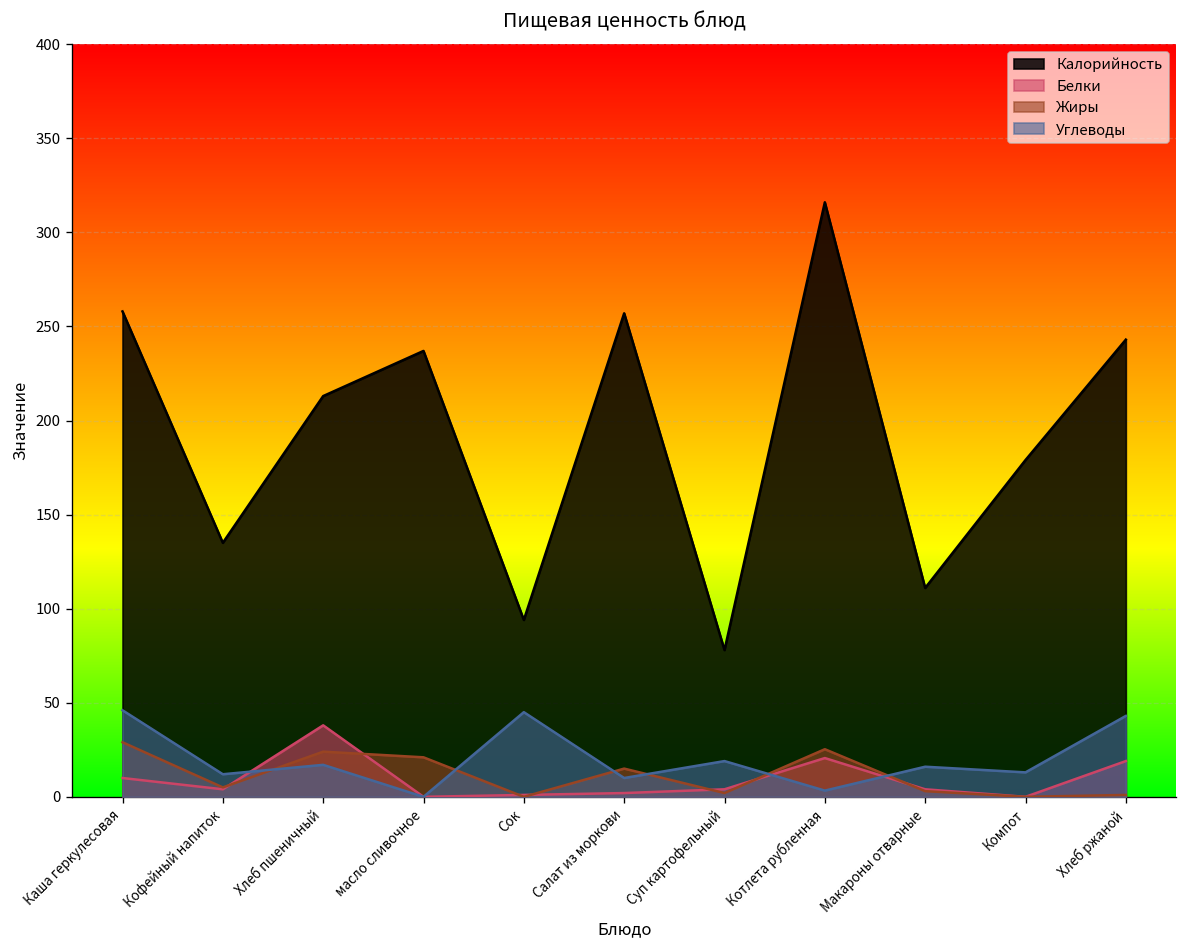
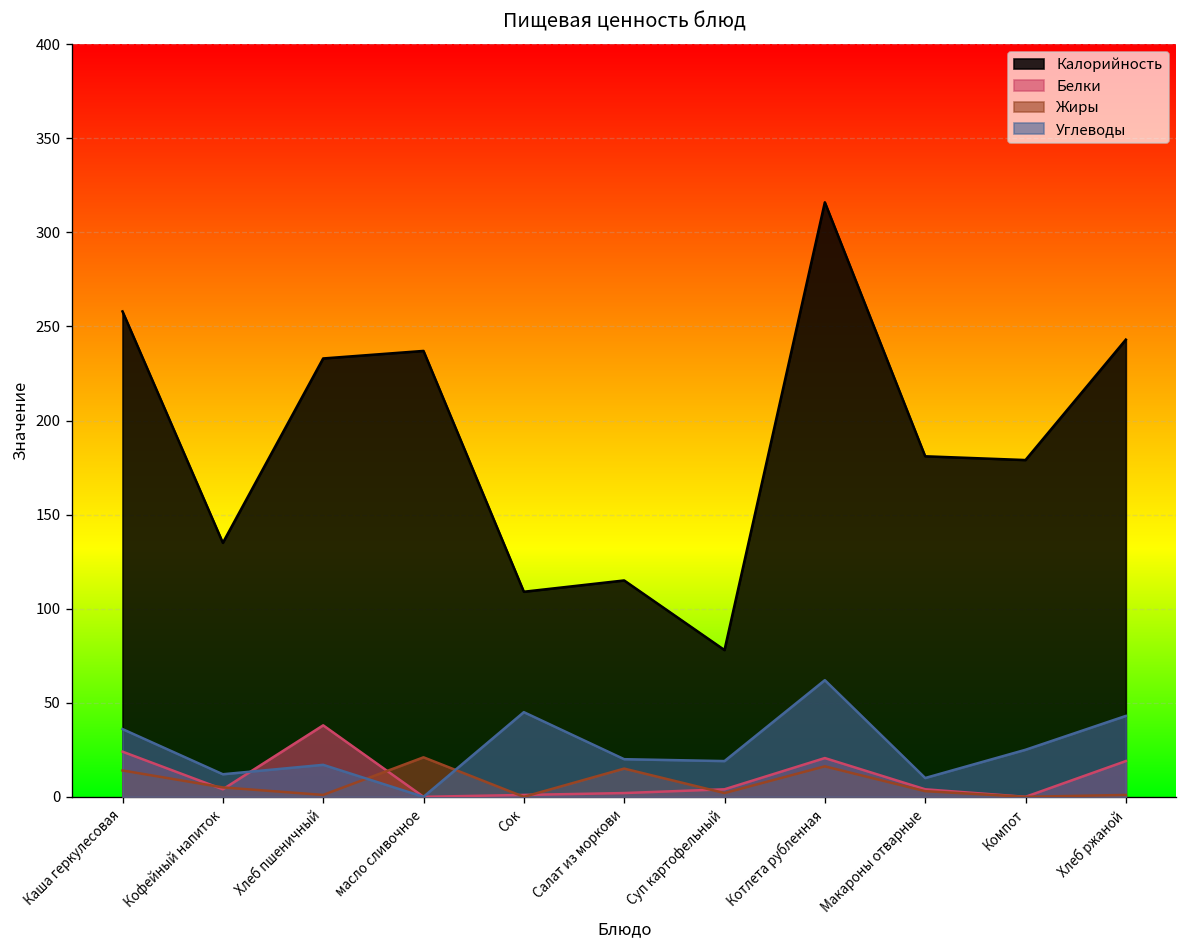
Белки, Каша геркулесовая: 10 -> 24
Жиры, Каша геркулесовая: 29 -> 14
Углеводы, Каша геркулесовая: 46 -> 36
Калорийность, Хлеб пшеничный: 213 -> 233
Жиры, Хлеб пшеничный: 24 -> 1
Калорийность, Сок: 94 -> 109
Калорийность, Салат из моркови: 257 -> 115
Углеводы, Салат из моркови: 10 -> 20
Жиры, Котлета рубленная: 25 -> 16
Углеводы, Котлета рубленная: 3 -> 62
Калорийность, Макароны отварные: 111 -> 181
Углеводы, Макароны отварные: 16 -> 10
Углеводы, Компот: 13 -> 25
